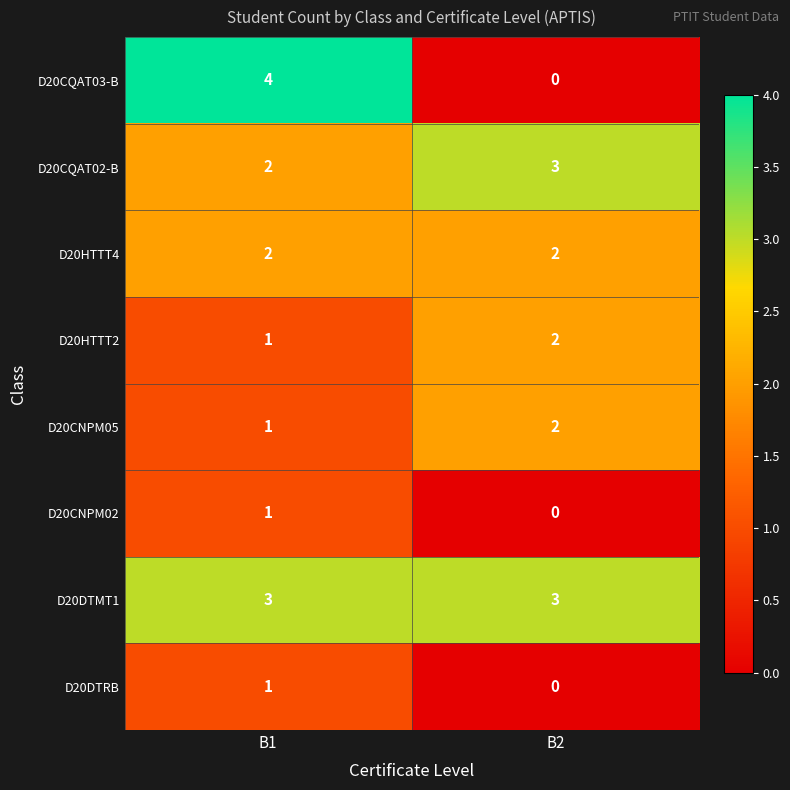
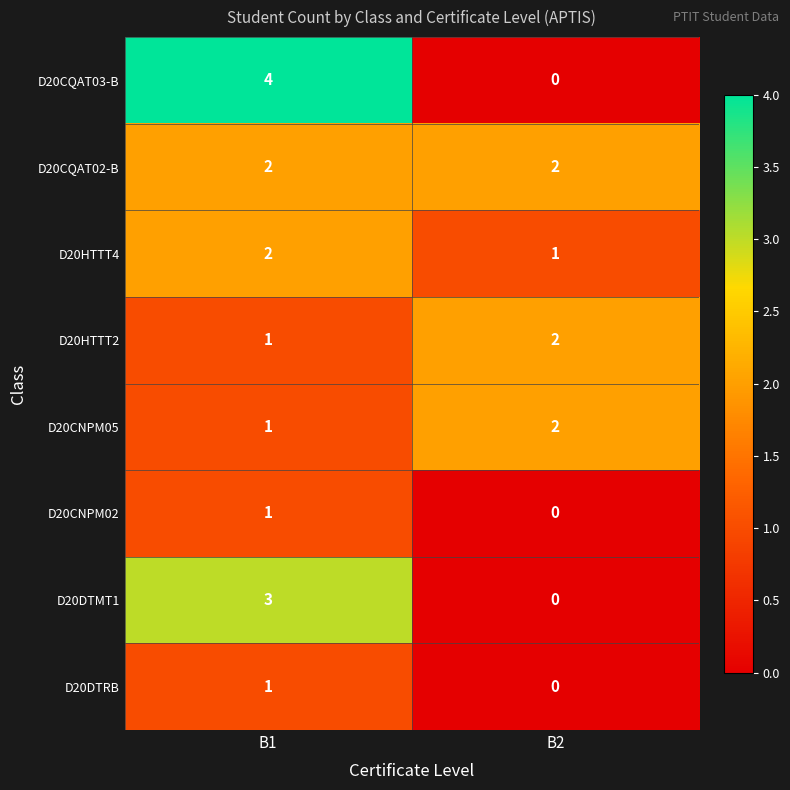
D20CQAT02-B, B2: 3 -> 2
D20HTTT4, B2: 2 -> 1
D20DTMT1, B2: 3 -> 0
